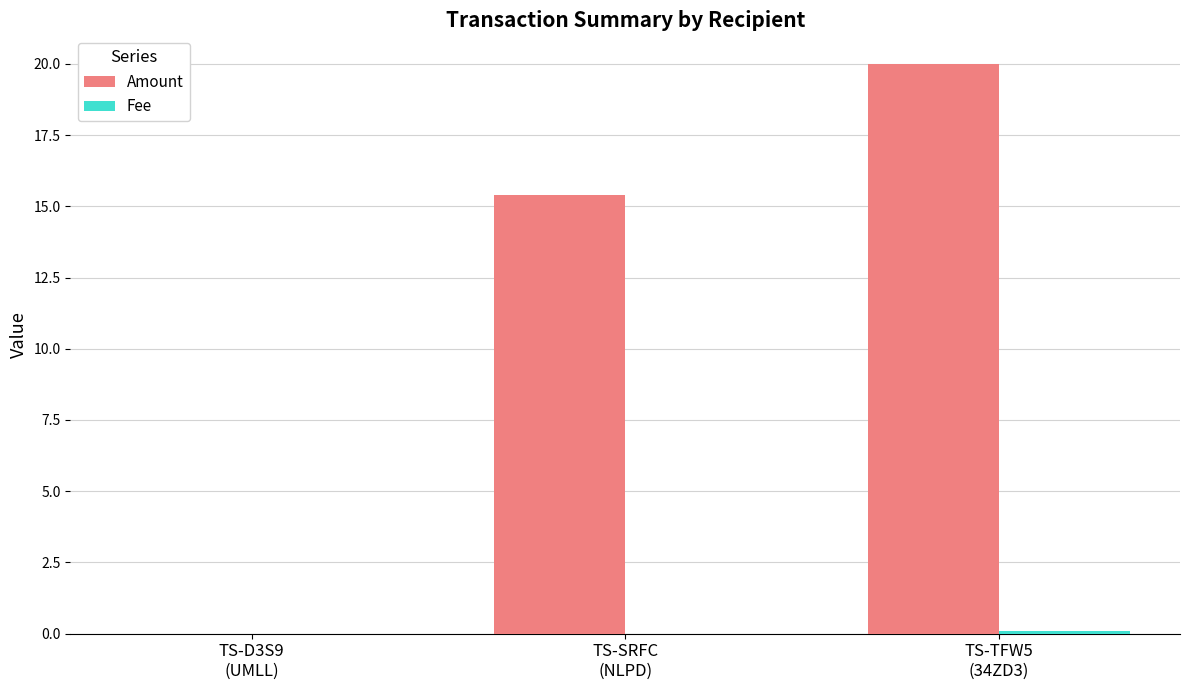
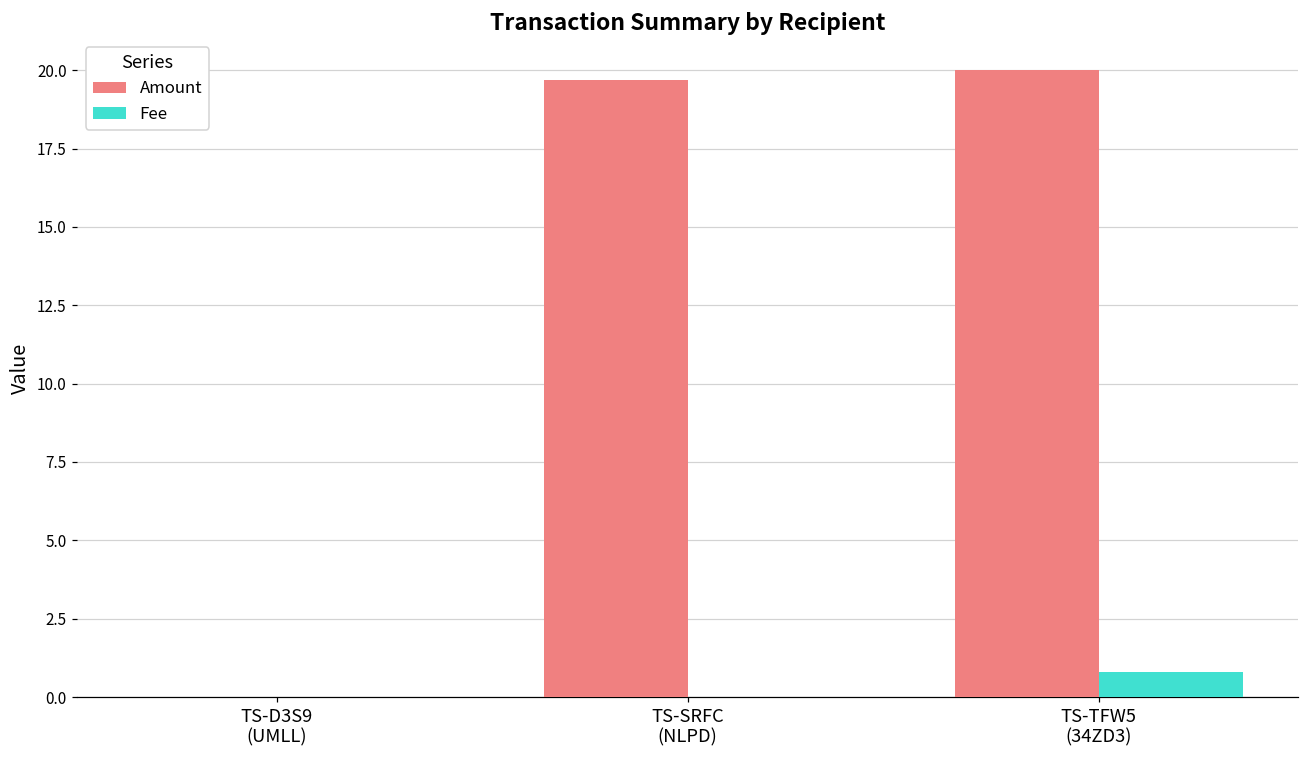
Amount, TS-SRFC (NLPD): 15.4 -> 19.7
Fee, TS-TFW5 (34ZD3): 0.1 -> 0.8
